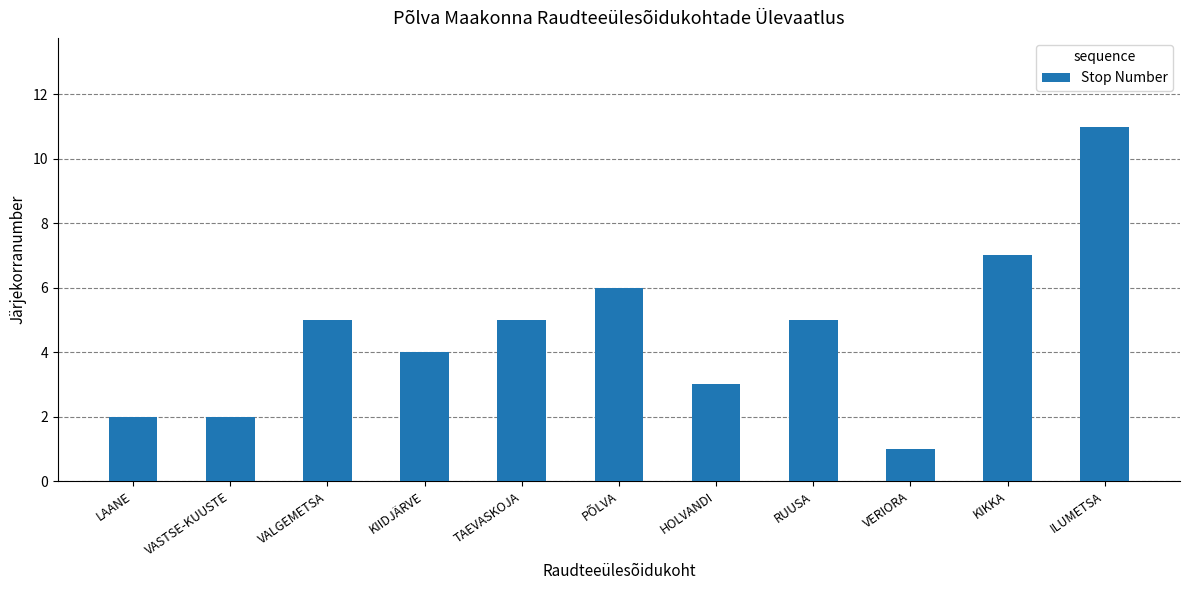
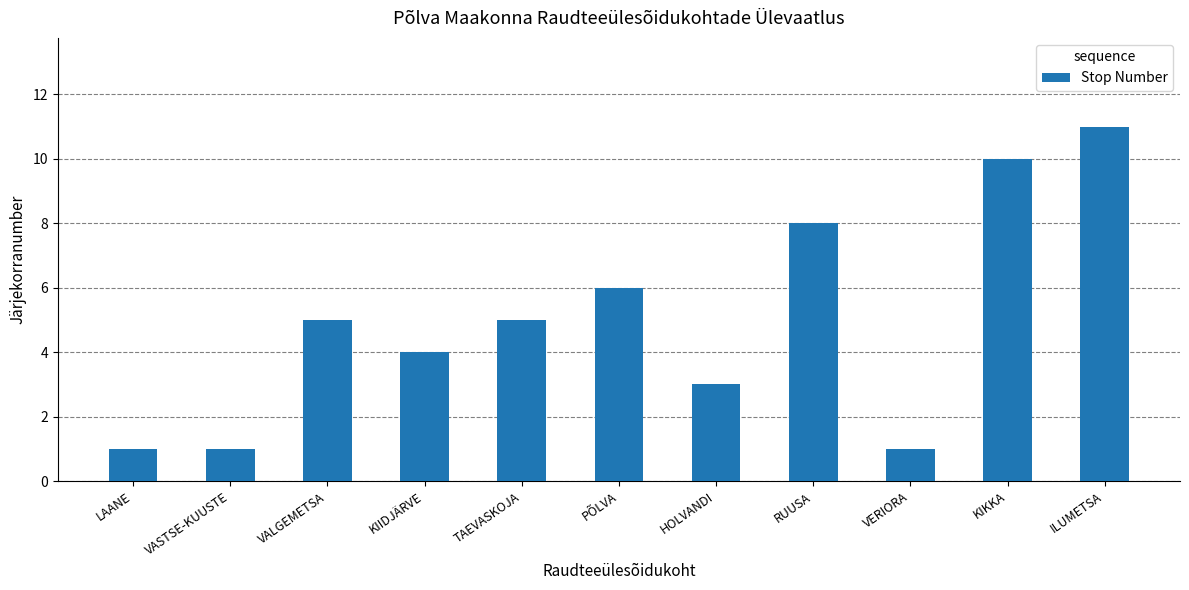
LAANE: 2 -> 1
VASTSE-KUUSTE: 2 -> 1
RUUSA: 5 -> 8
KIKKA: 7 -> 10
